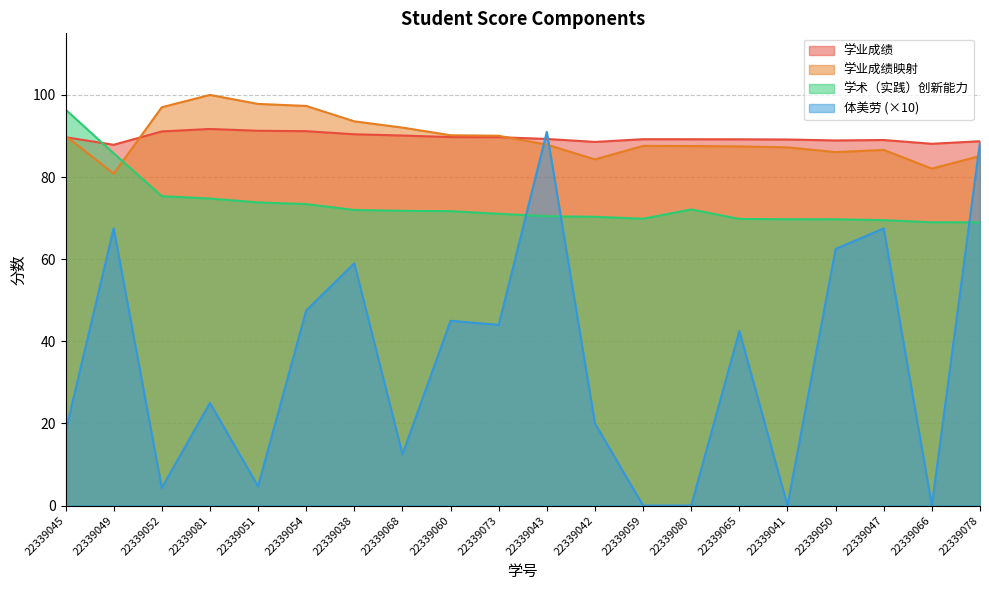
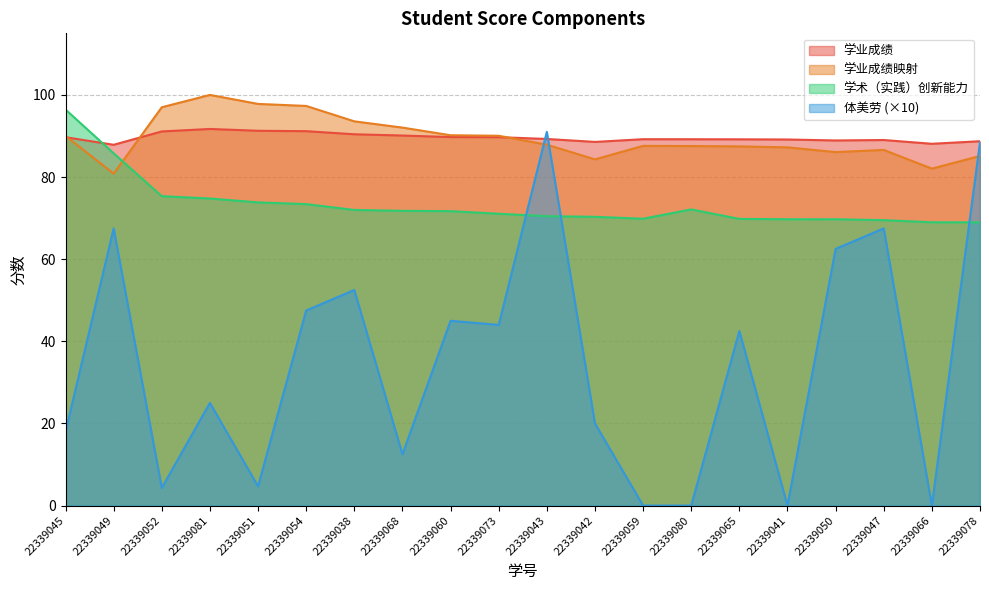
体美劳 (×10), 22339038: 59 -> 53
